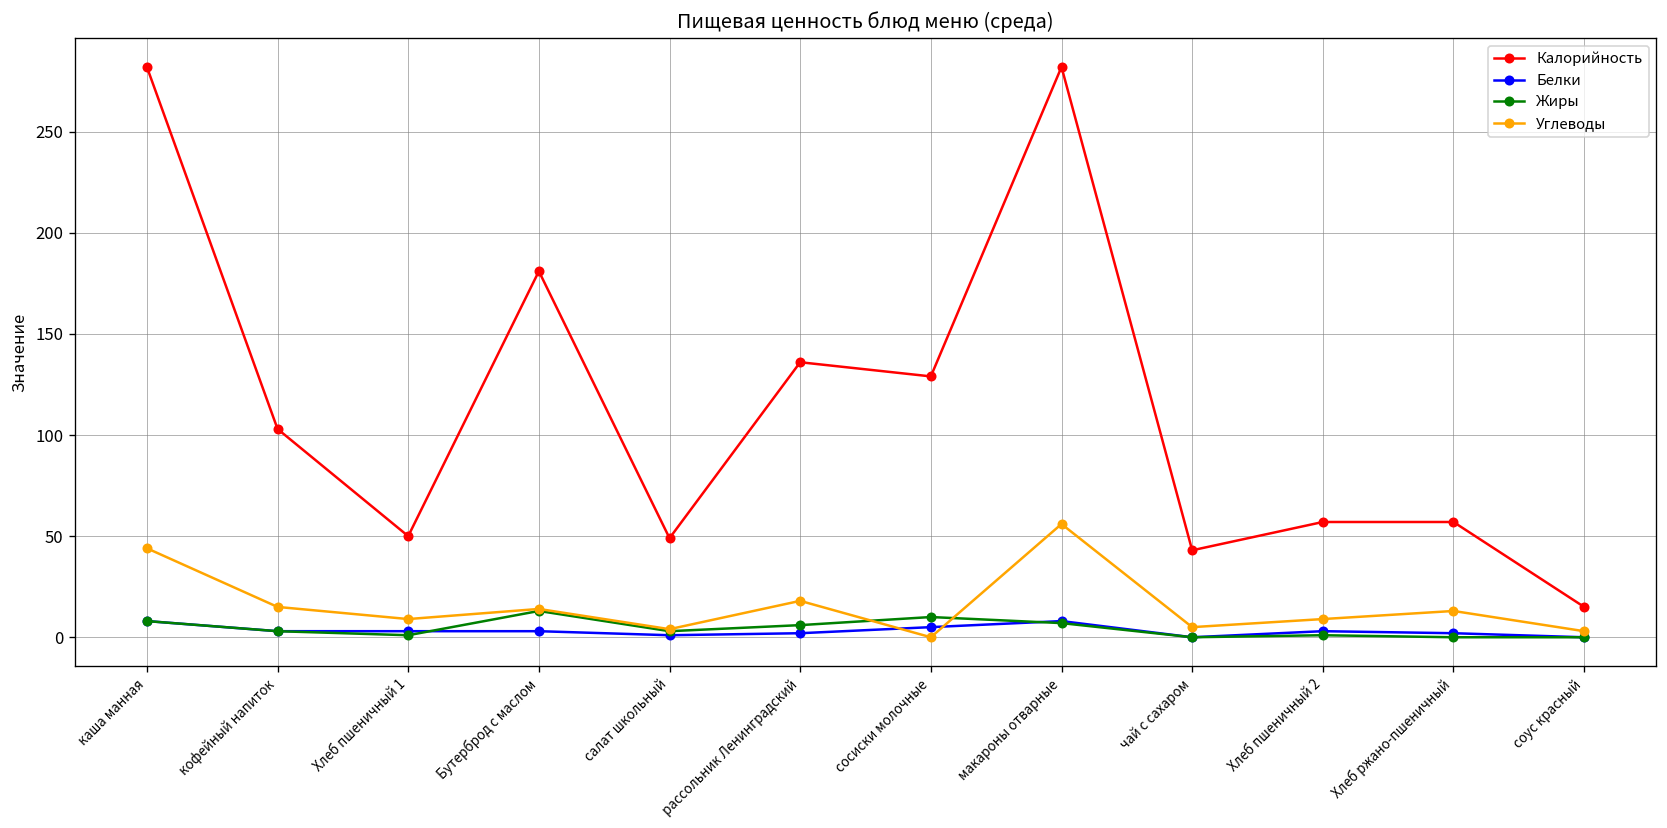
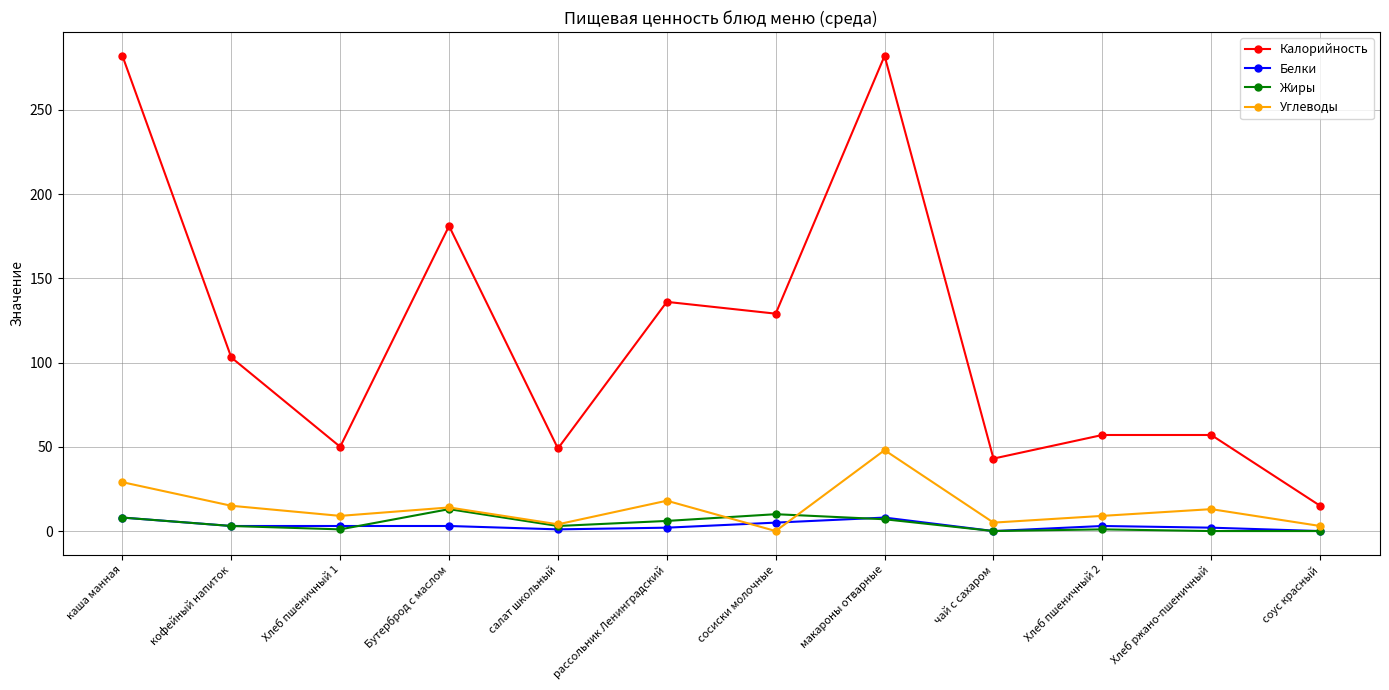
Углеводы, каша манная: 44 -> 29
Углеводы, макароны отварные: 56 -> 48
